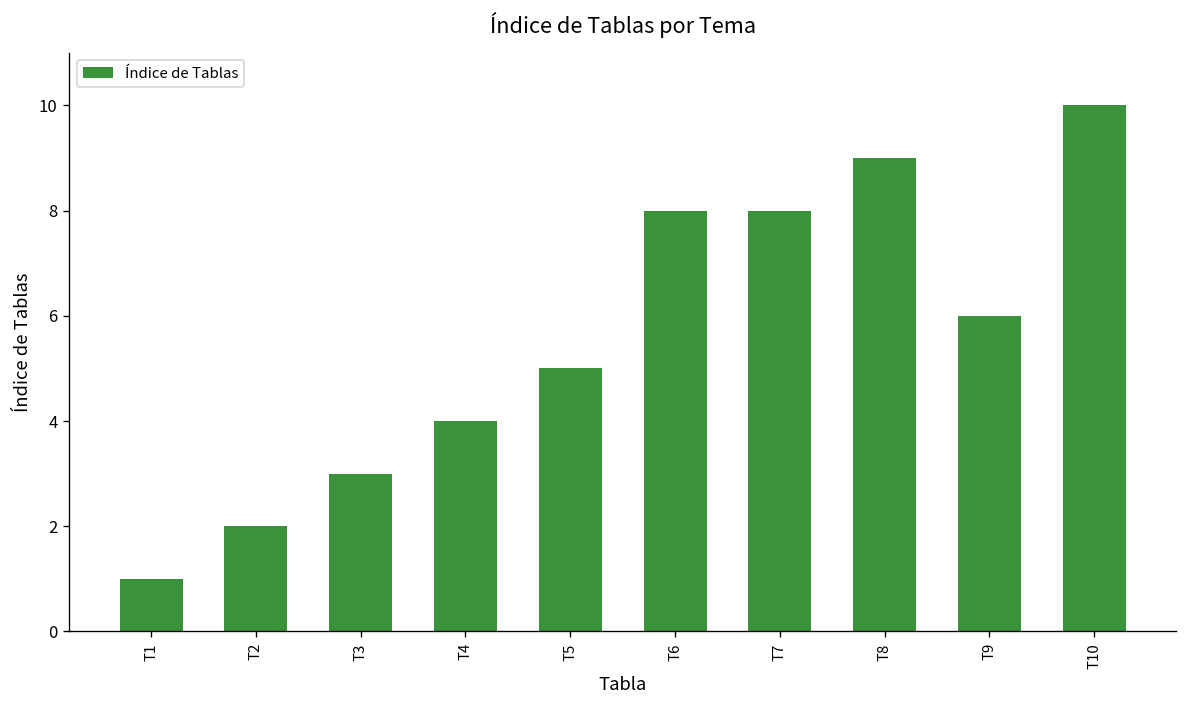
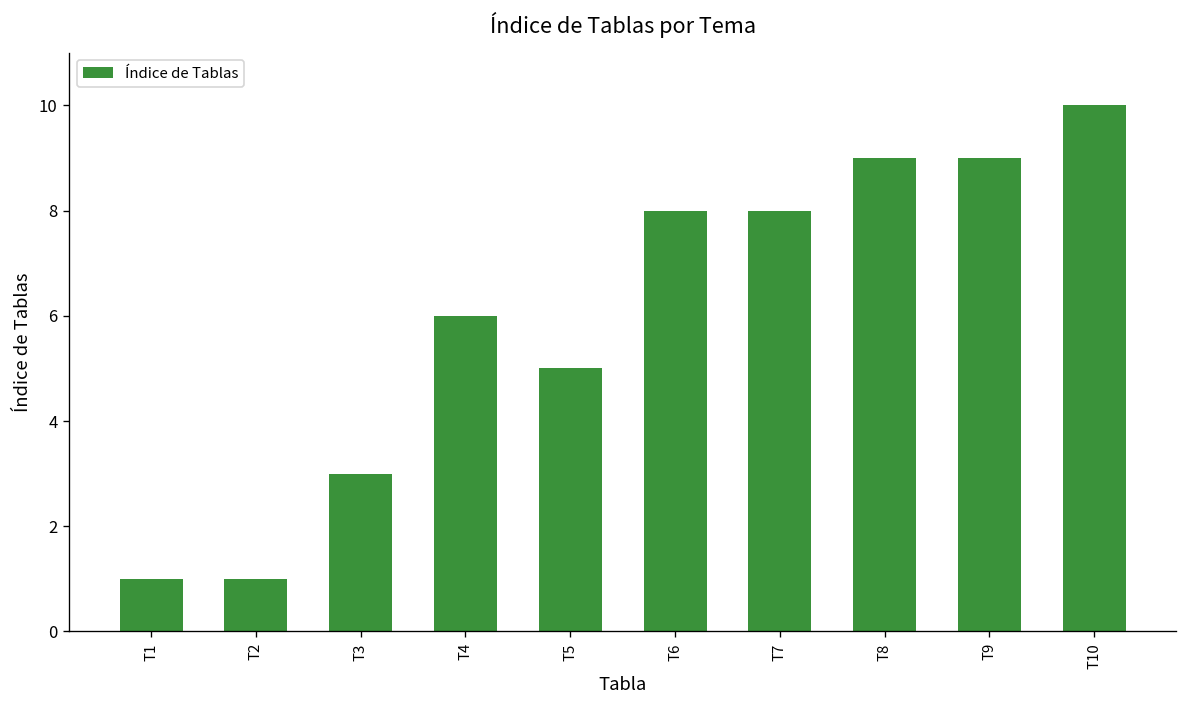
T2: 2 -> 1
T4: 4 -> 6
T9: 6 -> 9
